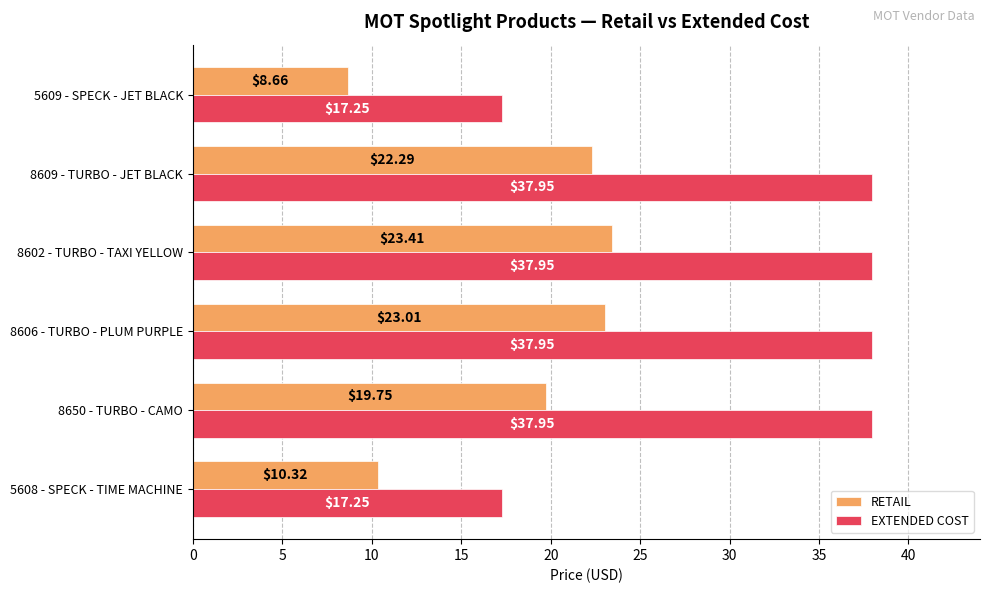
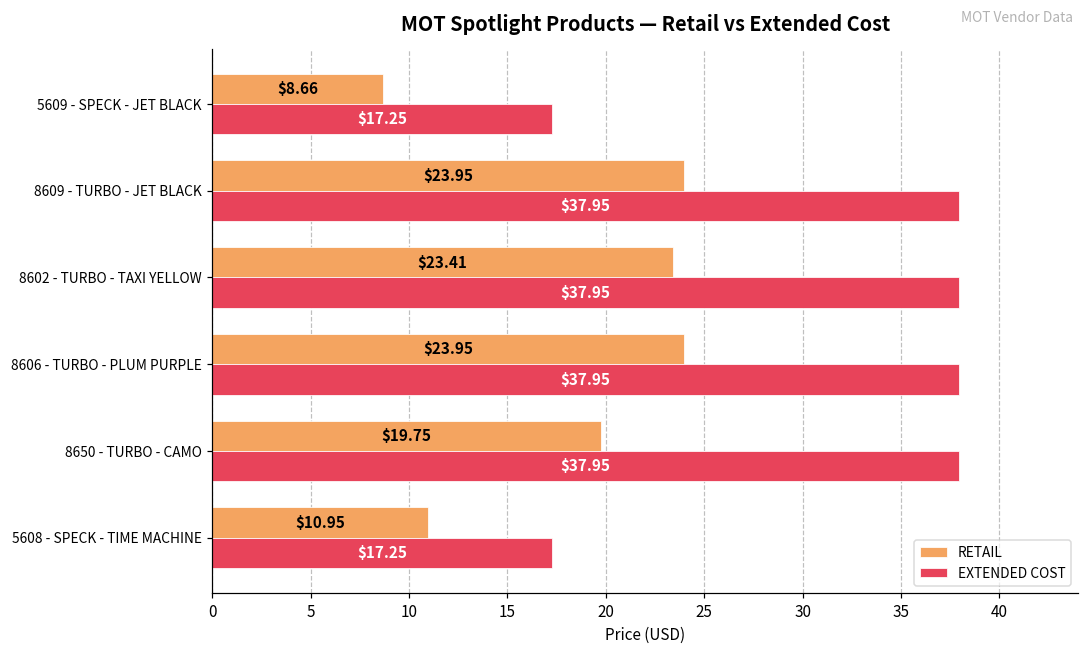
RETAIL, 8609 - TURBO - JET BLACK: $22.29 -> $23.95
RETAIL, 8606 - TURBO - PLUM PURPLE: $23.01 -> $23.95
RETAIL, 5608 - SPECK - TIME MACHINE: $10.32 -> $10.95
